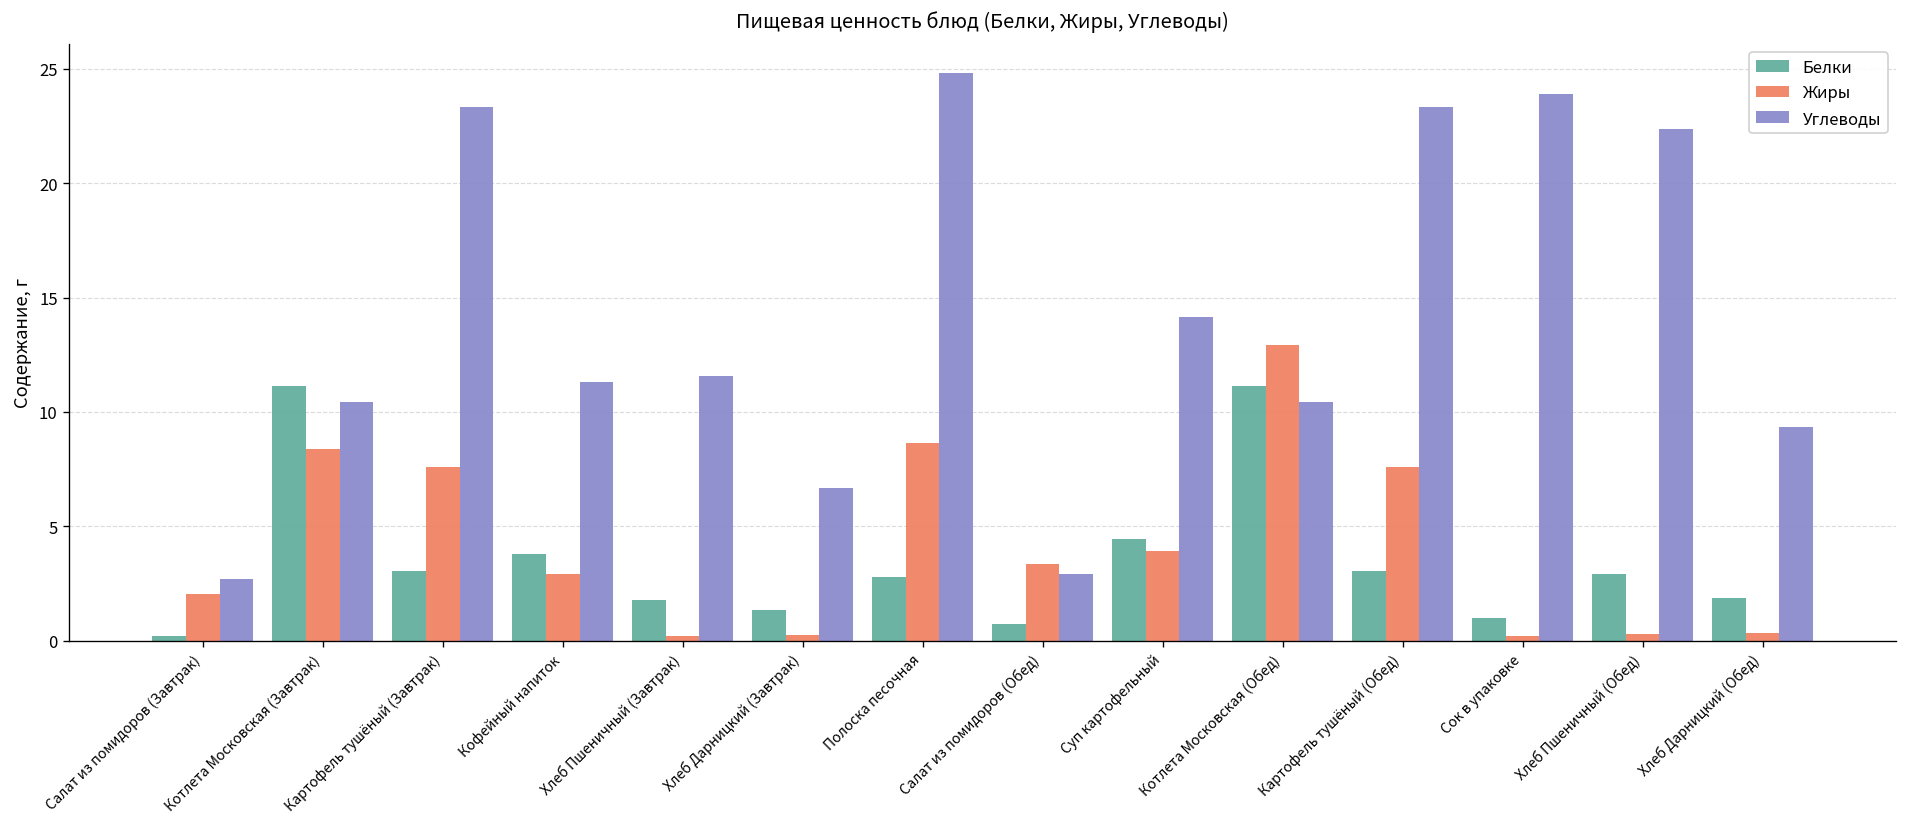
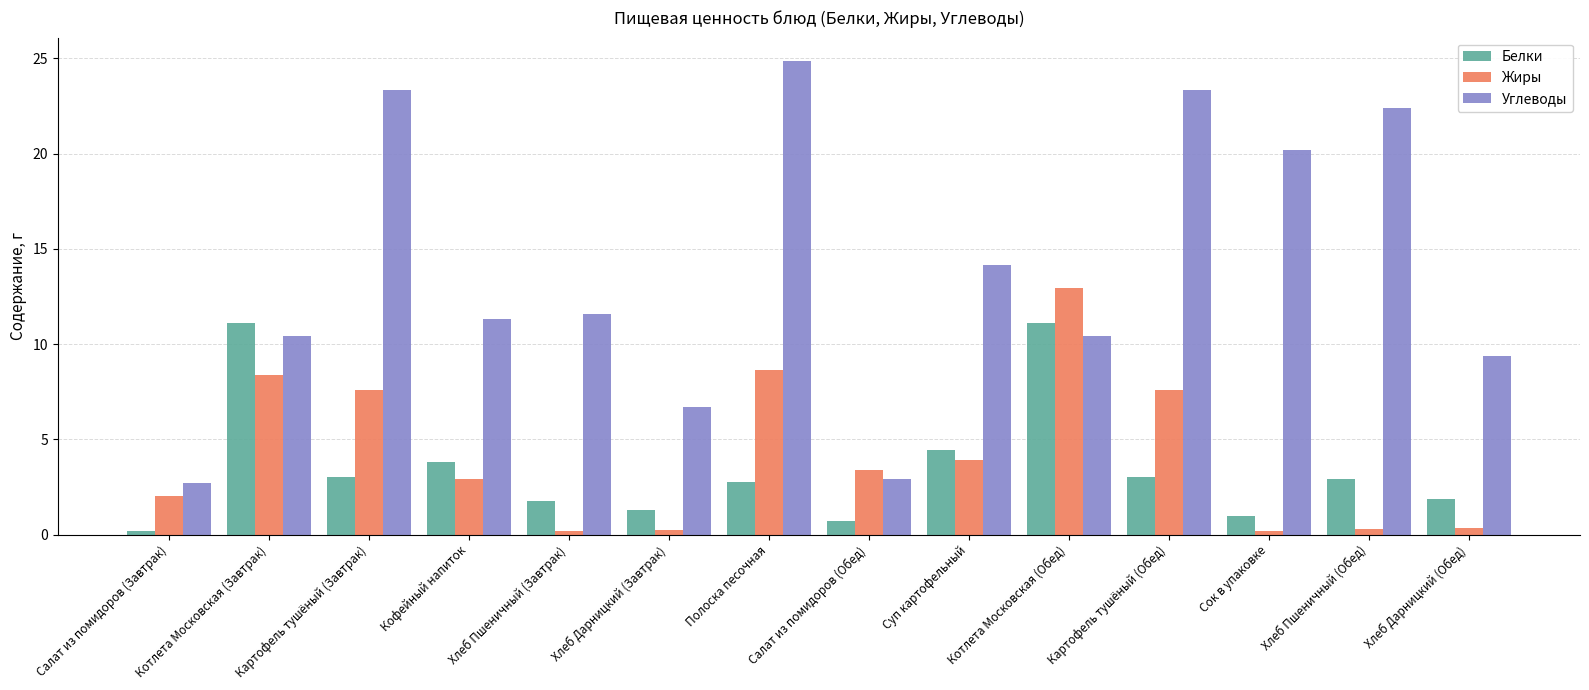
Углеводы, Сок в упаковке: 23.9 -> 20.2
